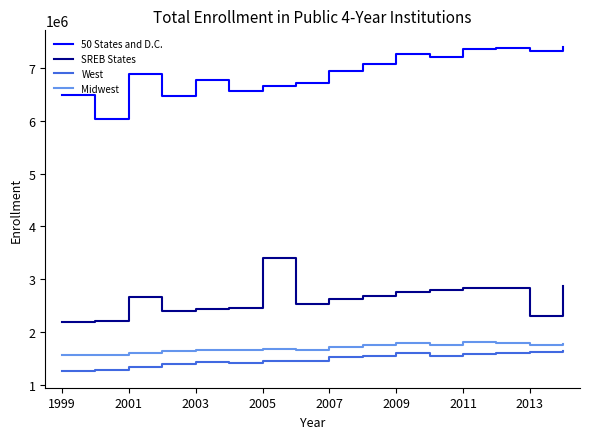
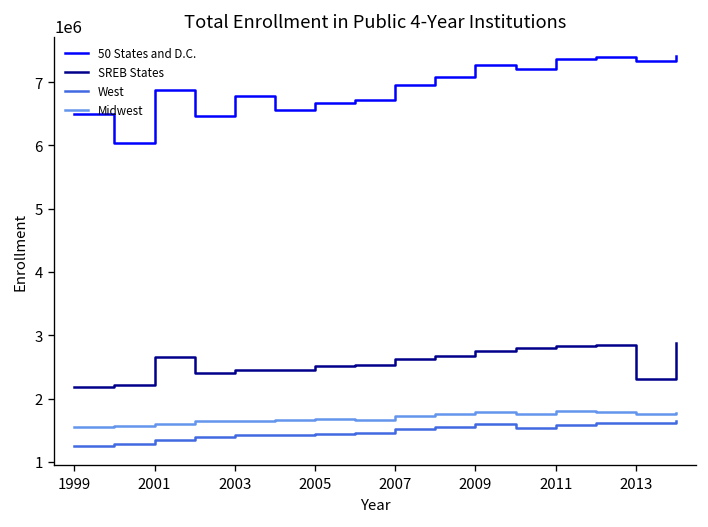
SREB States, 2005: 3400000 -> 2500000
